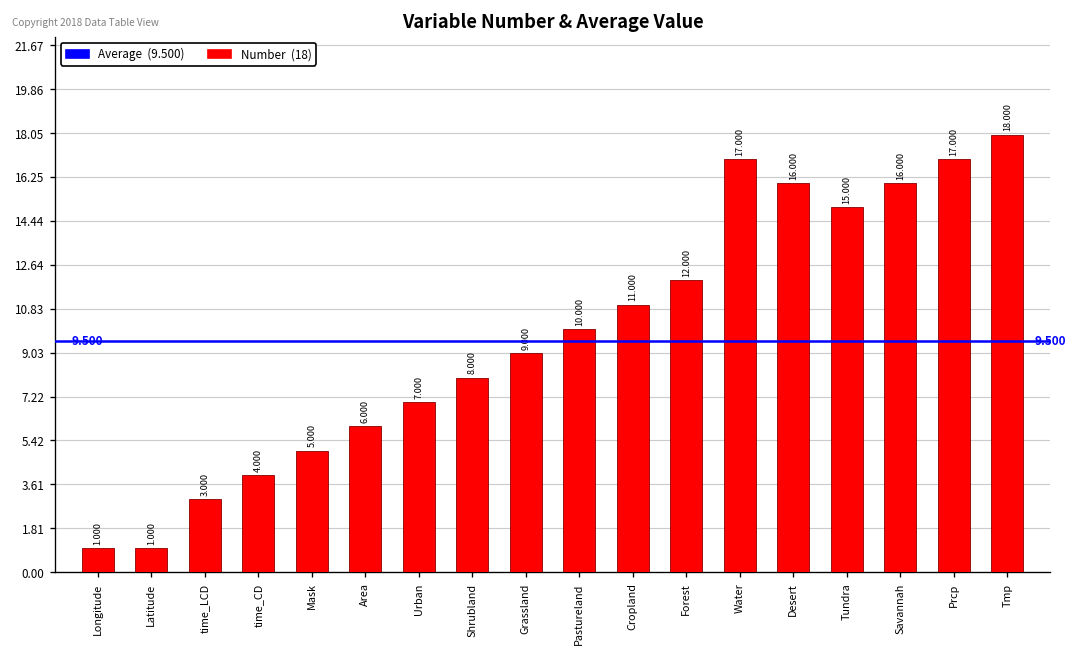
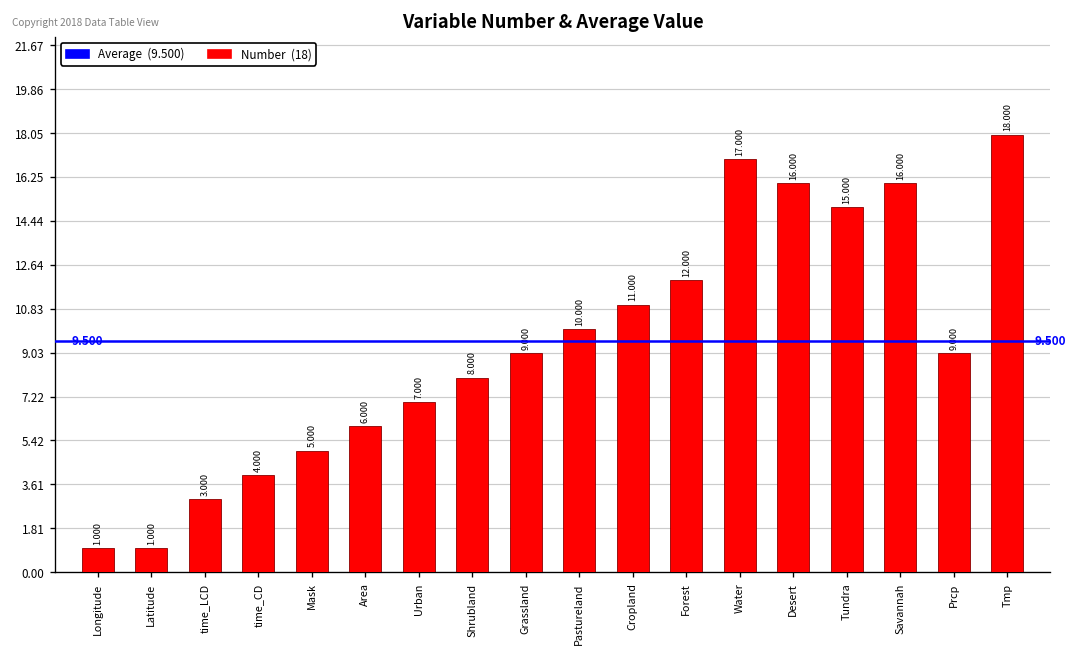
Prcp: 17.000 -> 9.000
